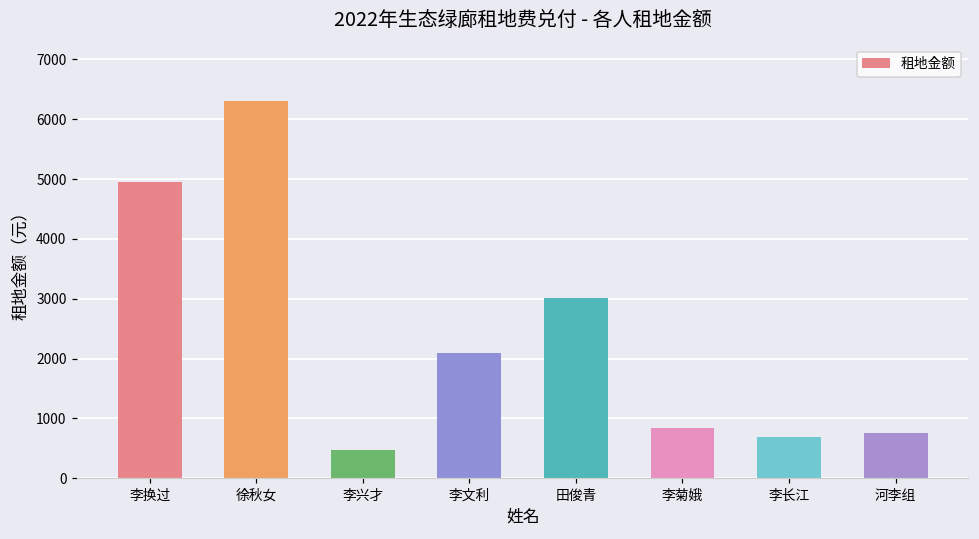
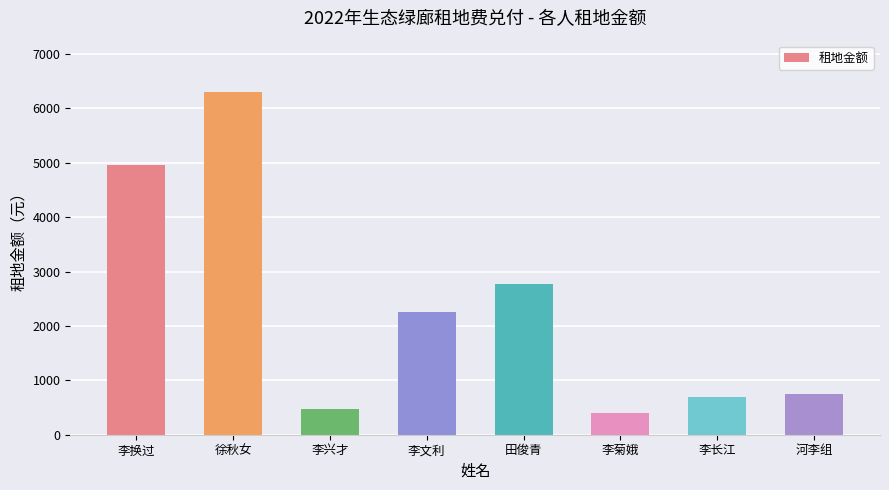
李文利: 2100 -> 2300
田俊青: 3000 -> 2800
李菊娥: 800 -> 400
